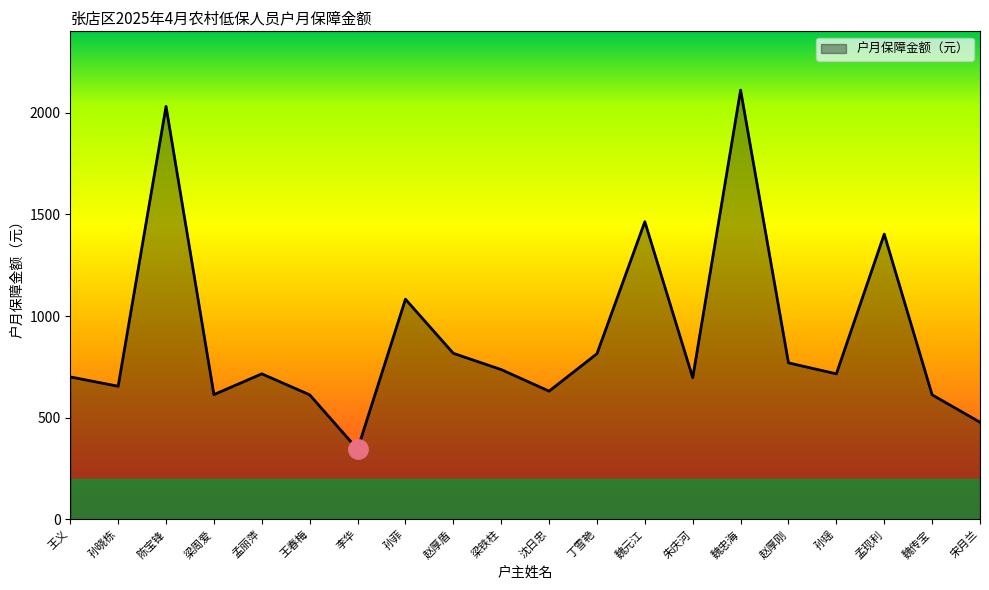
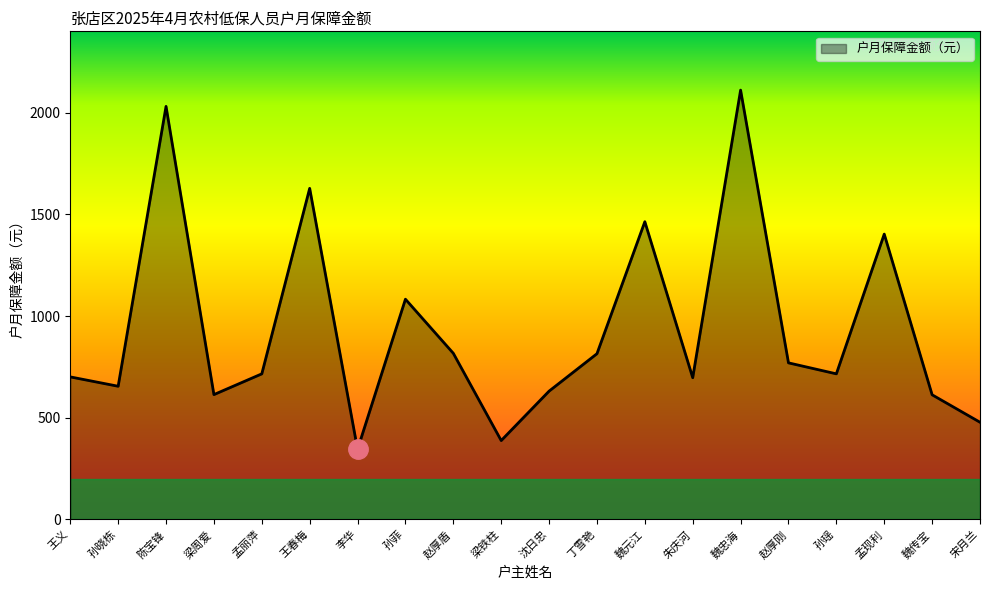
户月保障金额（元）, 王春梅: 610 -> 1630
户月保障金额（元）, 梁铁柱: 740 -> 390
